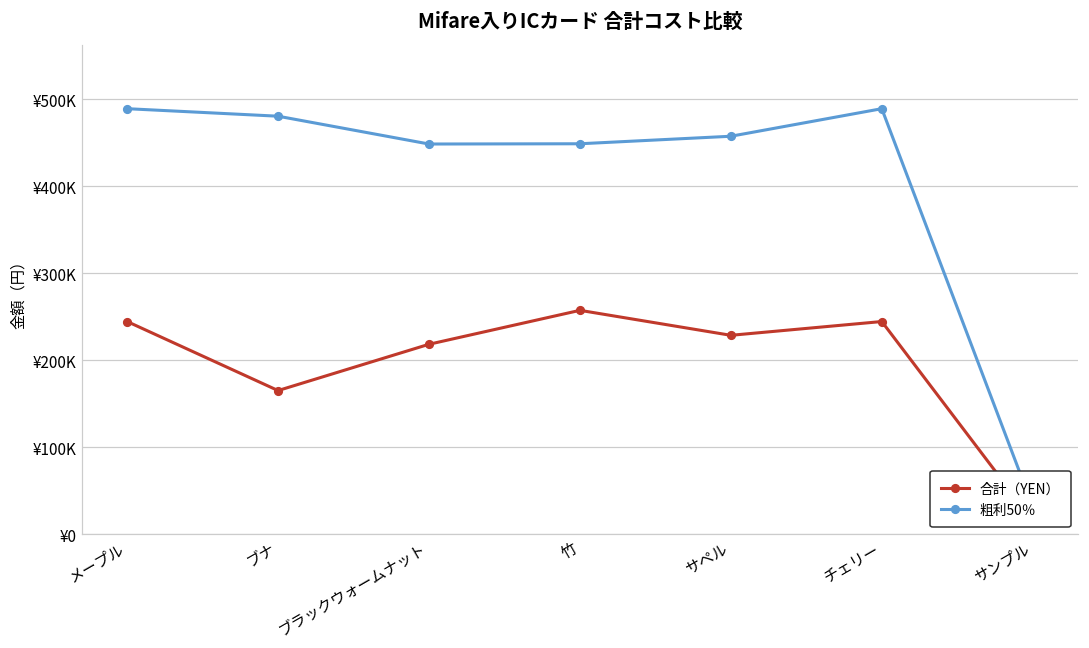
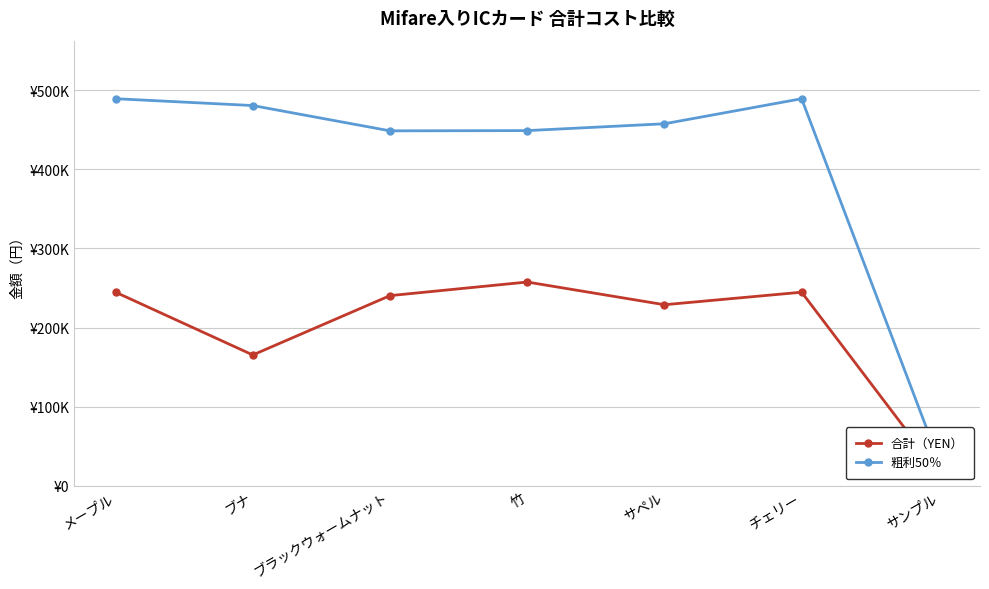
合計（YEN）, ブラックウォームナット: ¥220000 -> ¥240000
